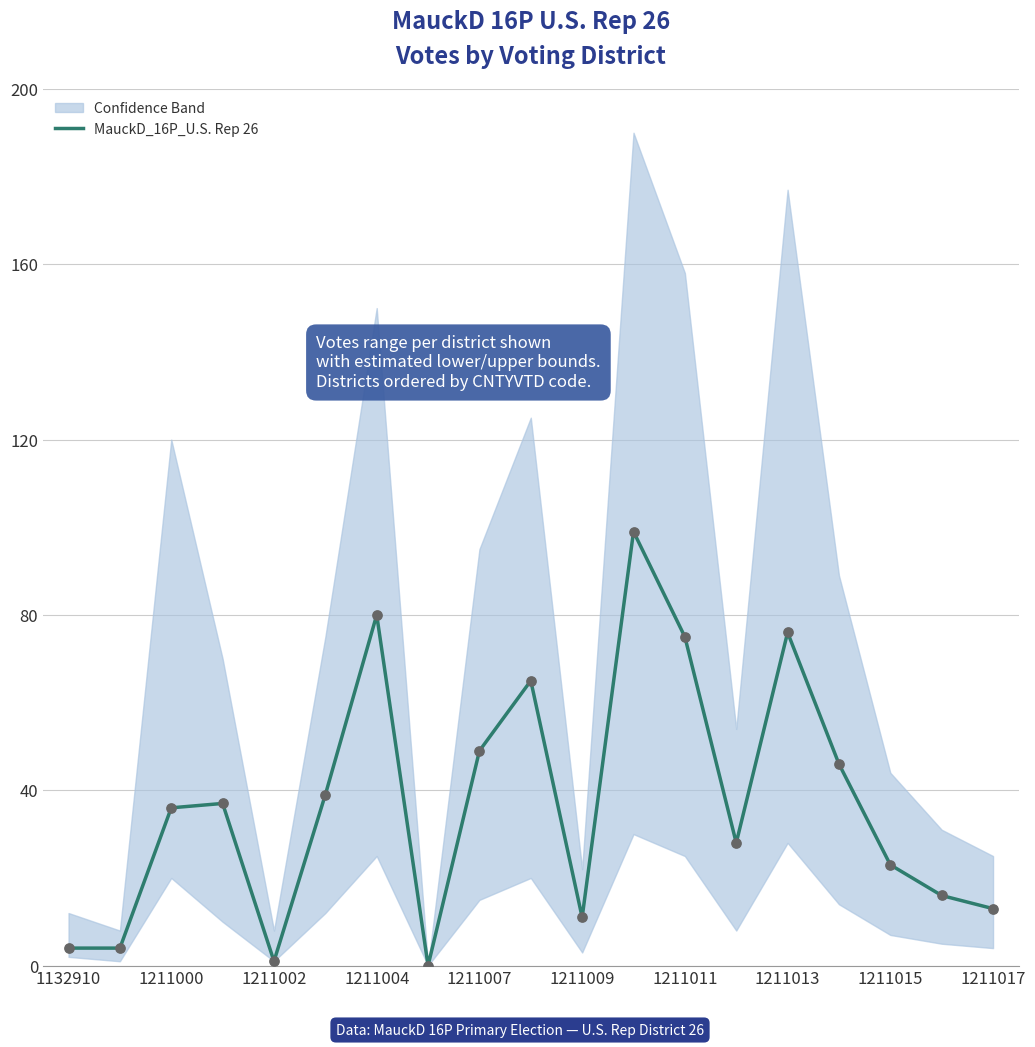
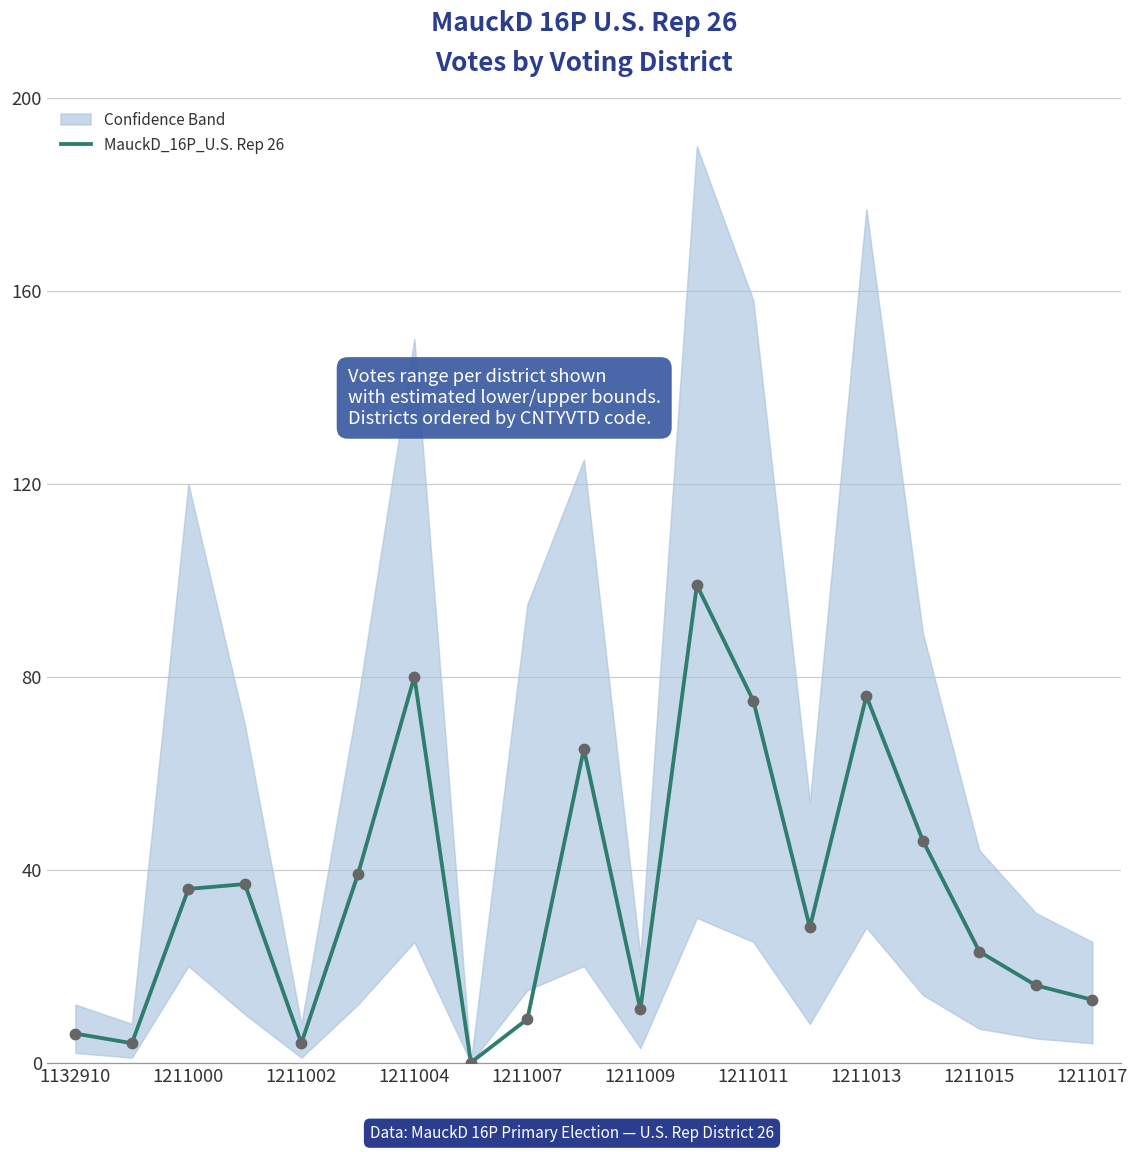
MauckD_16P_U.S. Rep 26, 1132910: 4 -> 6
MauckD_16P_U.S. Rep 26, 1211002: 1 -> 4
MauckD_16P_U.S. Rep 26, 1211007: 49 -> 9
